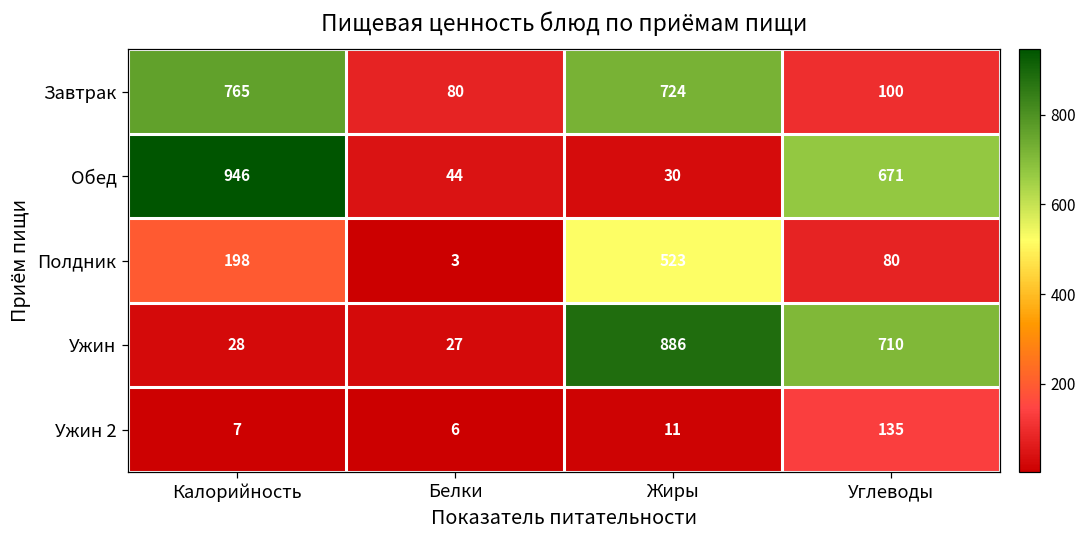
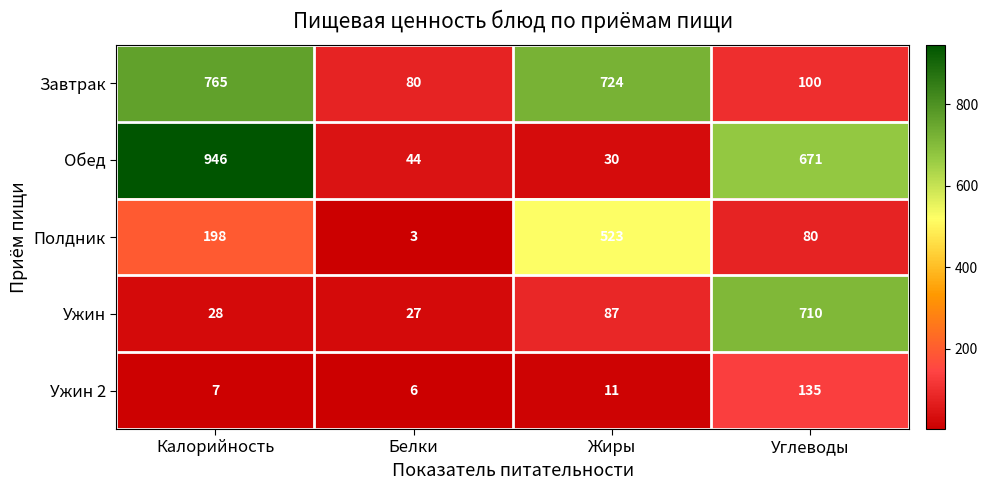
Ужин, Жиры: 886 -> 87
